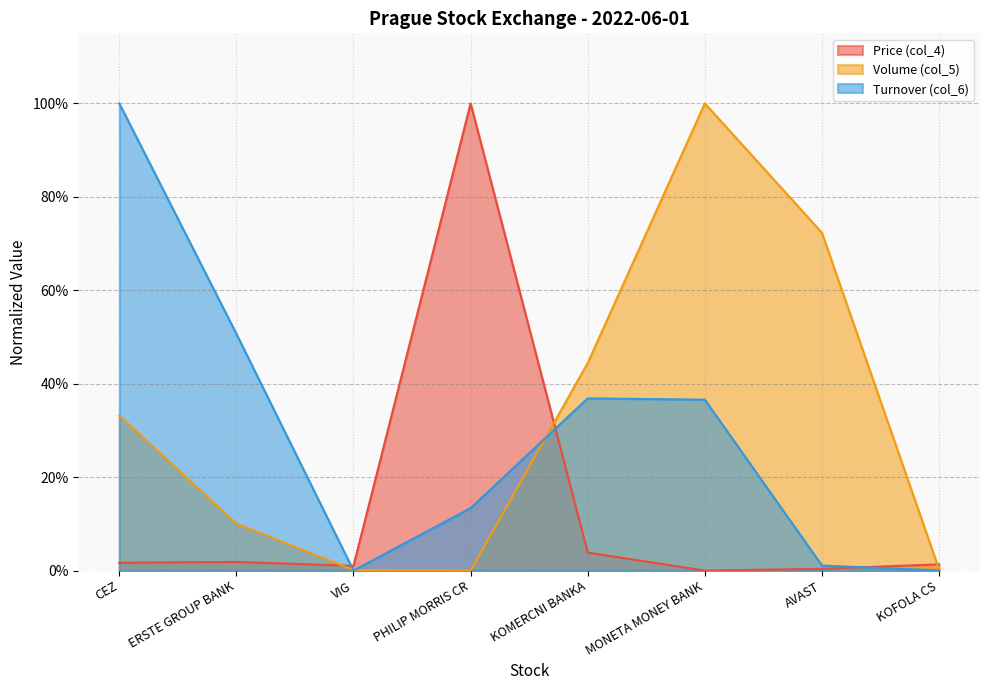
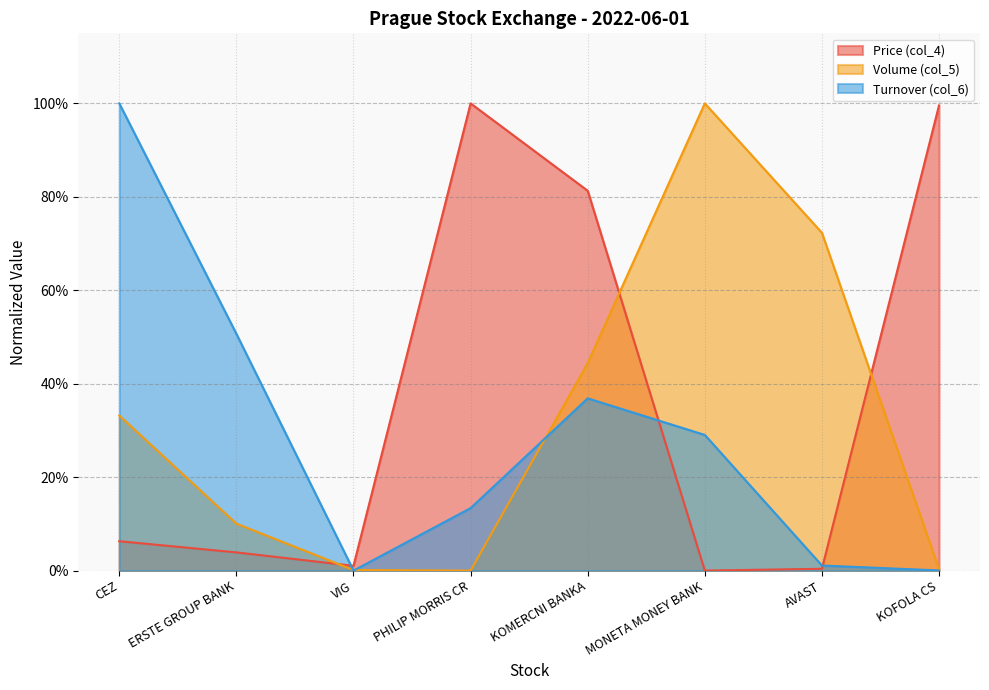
Price (col_4), CEZ: 2% -> 6%
Price (col_4), ERSTE GROUP BANK: 2% -> 4%
Price (col_4), KOMERCNI BANKA: 4% -> 81%
Turnover (col_6), MONETA MONEY BANK: 37% -> 29%
Price (col_4), KOFOLA CS: 1% -> 100%
